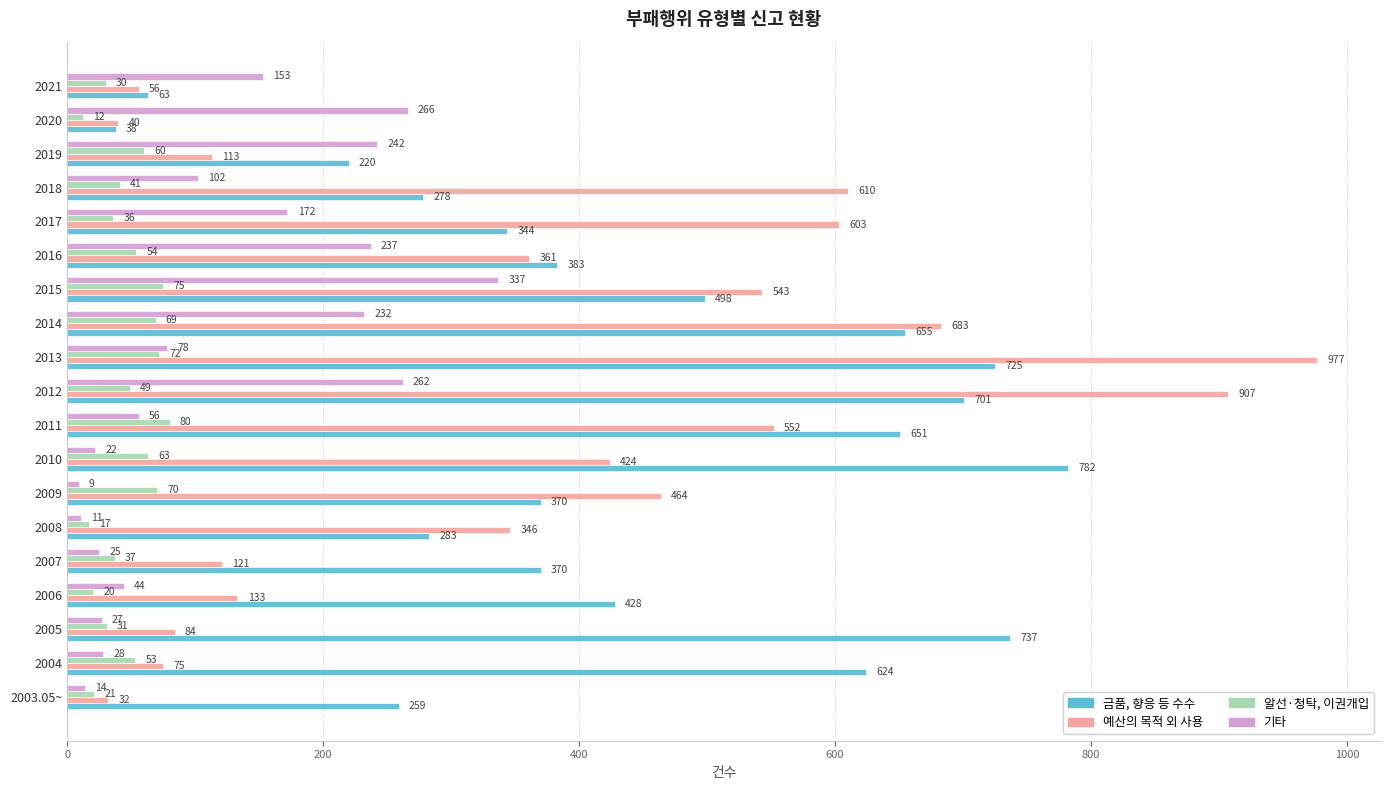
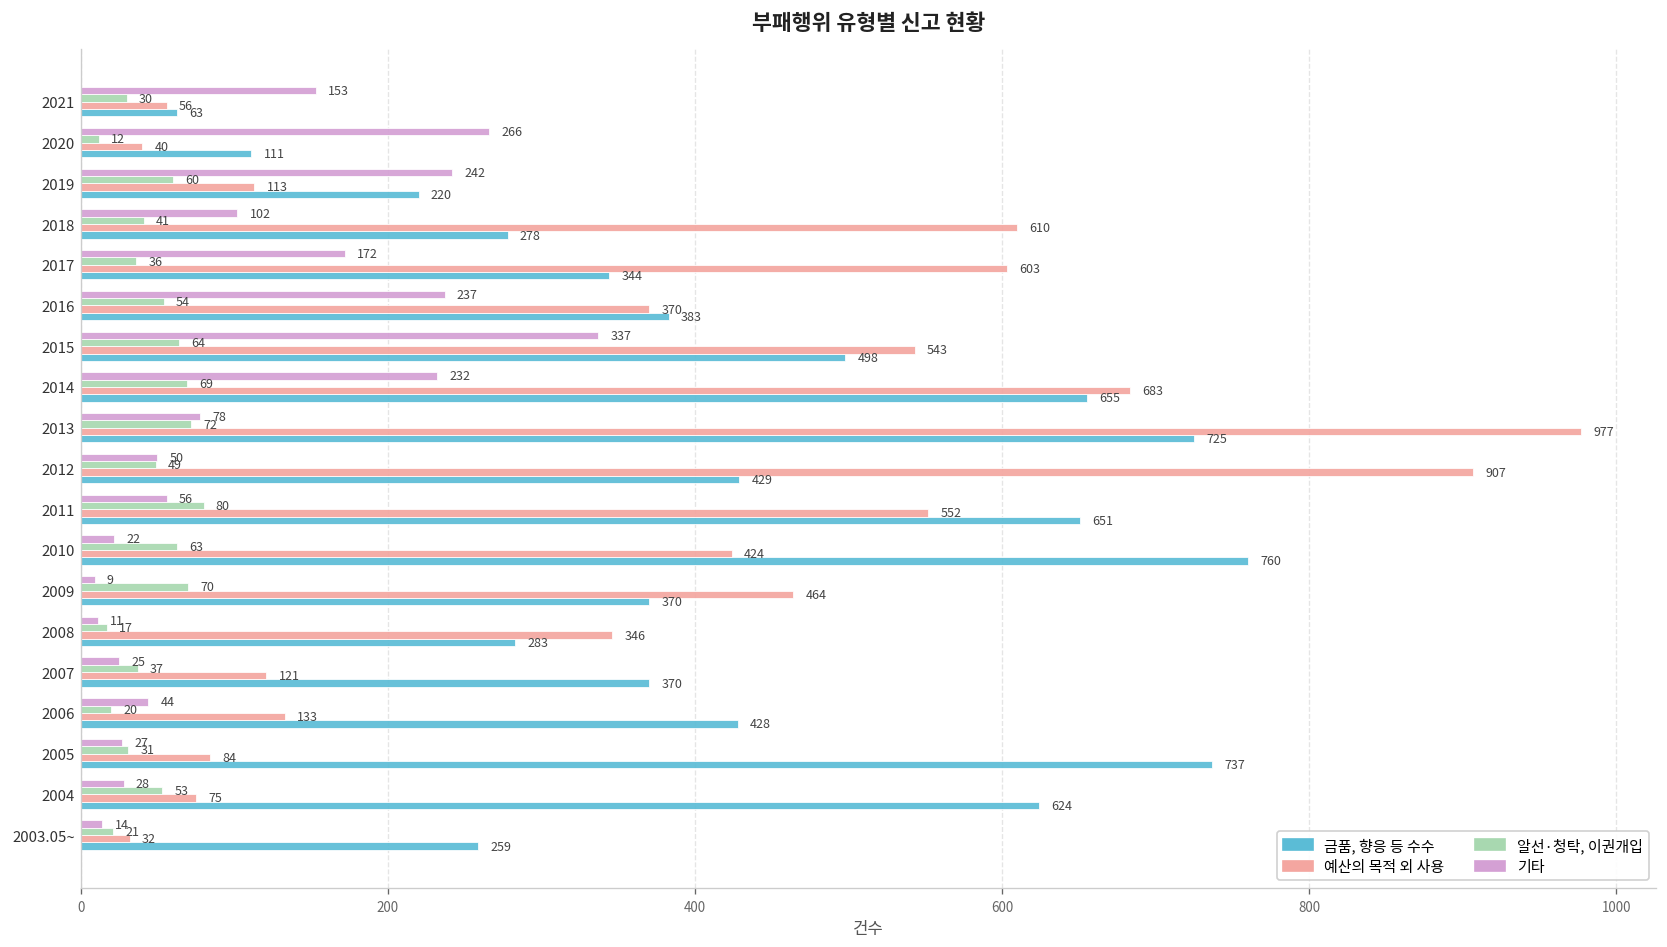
금품, 향응 등 수수, 2020: 38 -> 111
예산의 목적 외 사용, 2016: 361 -> 370
알선·청탁, 이권개입, 2015: 75 -> 64
기타, 2012: 262 -> 50
금품, 향응 등 수수, 2012: 701 -> 429
금품, 향응 등 수수, 2010: 782 -> 760
